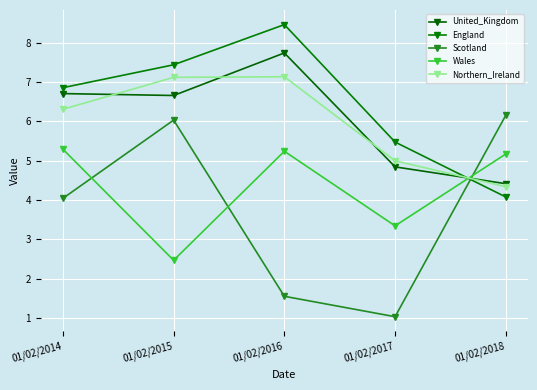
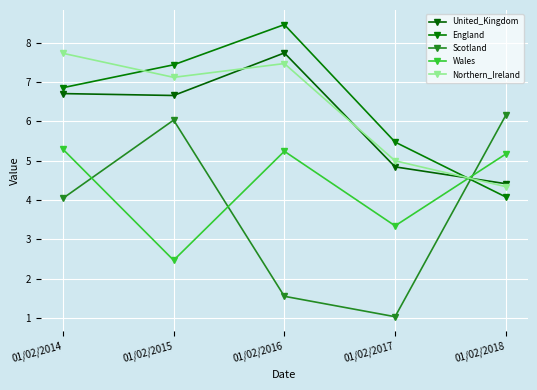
Northern_Ireland, 01/02/2014: 6.3 -> 7.7
Northern_Ireland, 01/02/2016: 7.1 -> 7.5
